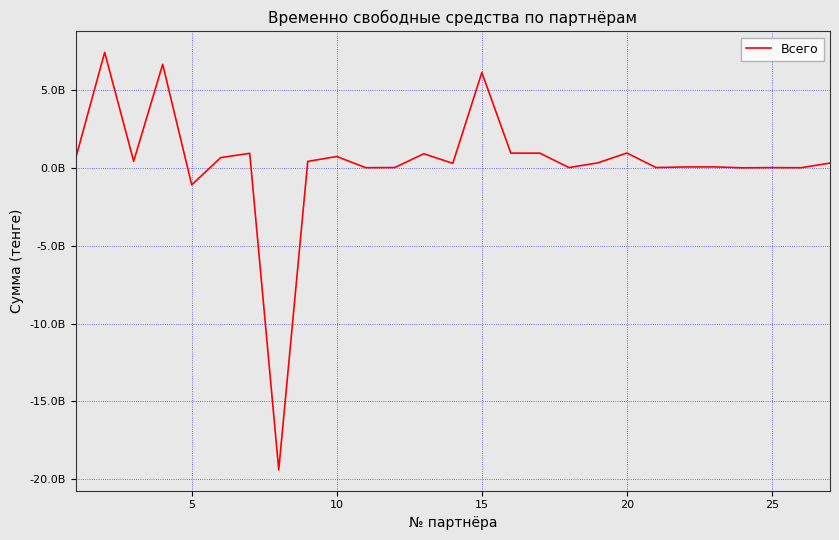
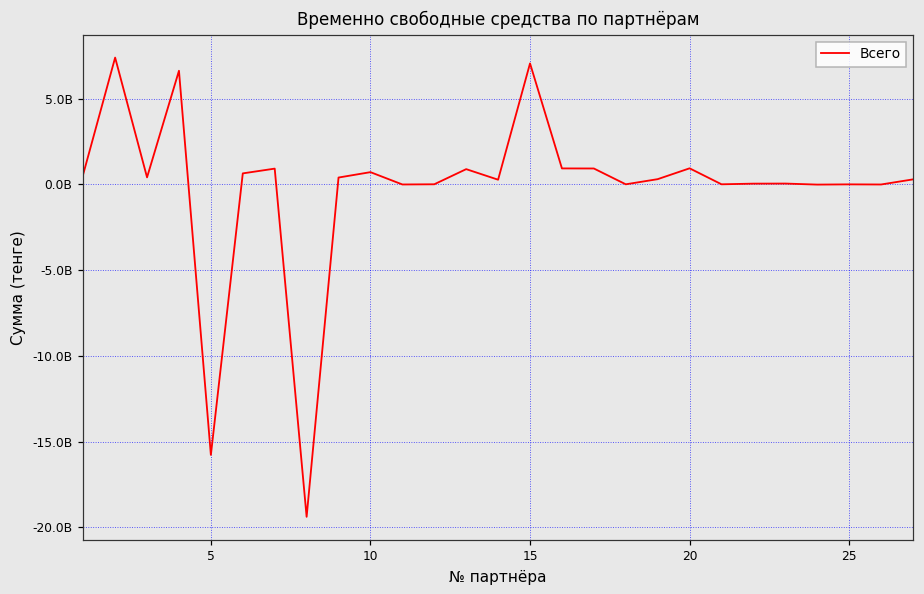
5: -1100000000 -> -15800000000
15: 6100000000 -> 7100000000
